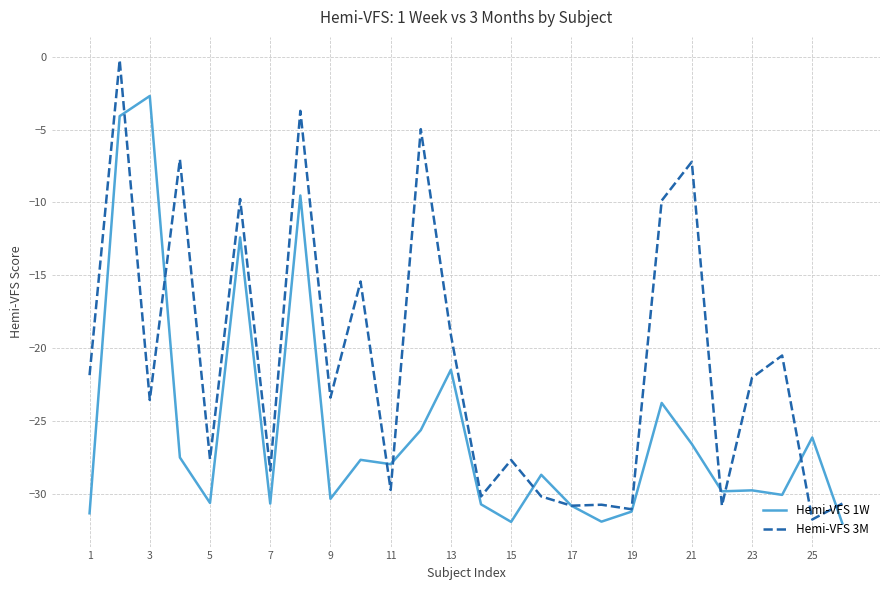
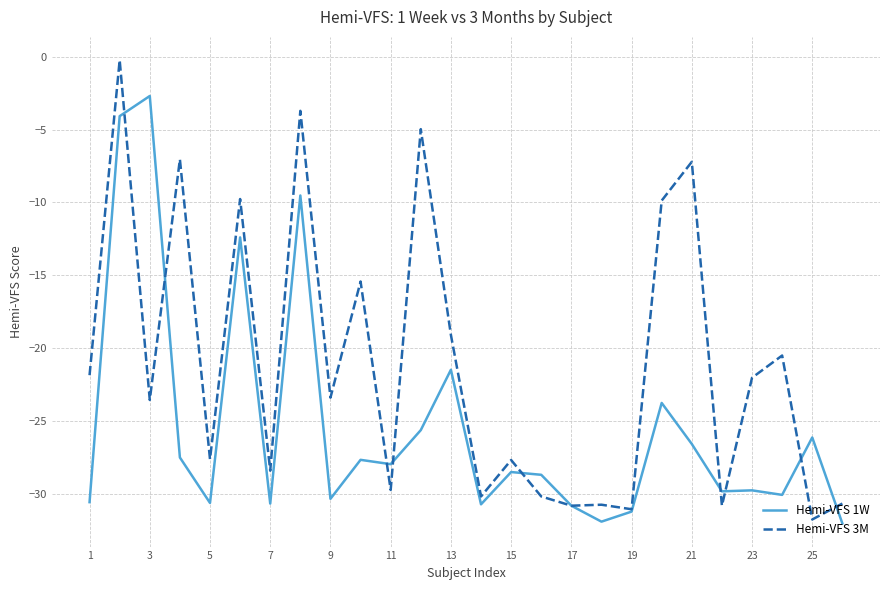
Hemi-VFS 1W, 1: -31.3 -> -30.6
Hemi-VFS 1W, 15: -31.9 -> -28.5
